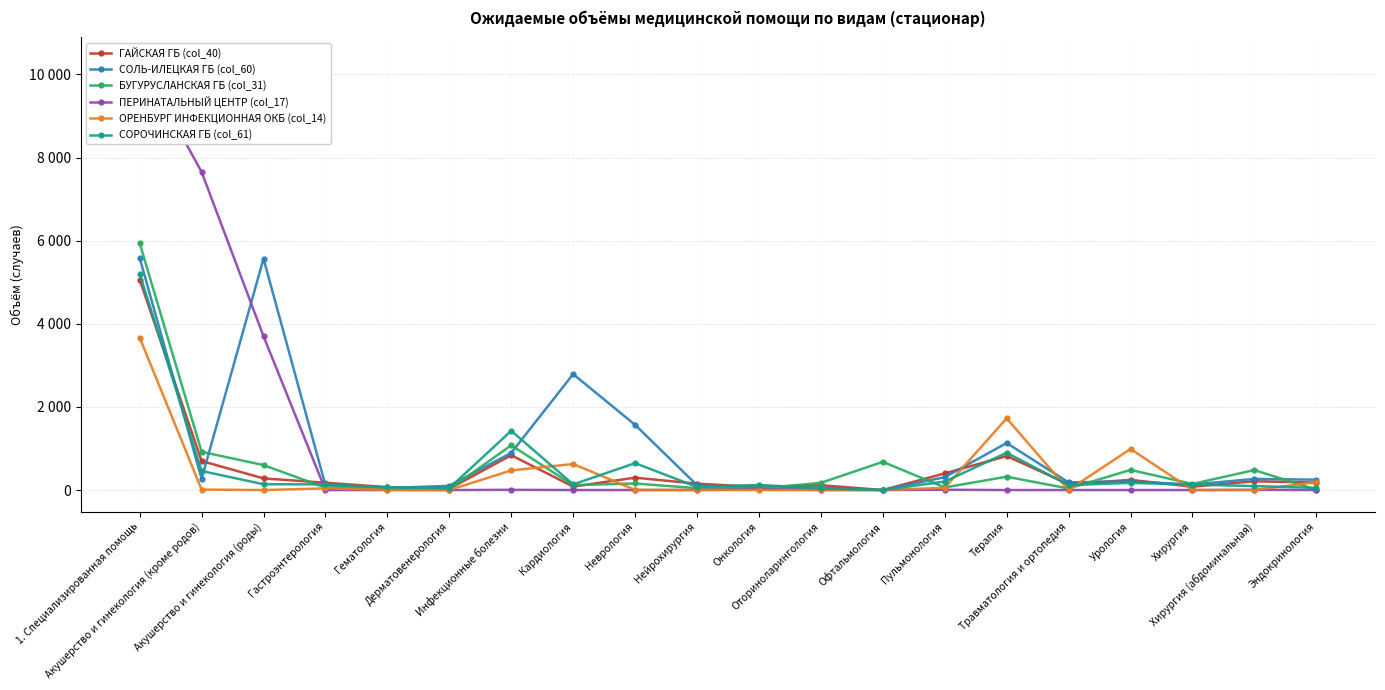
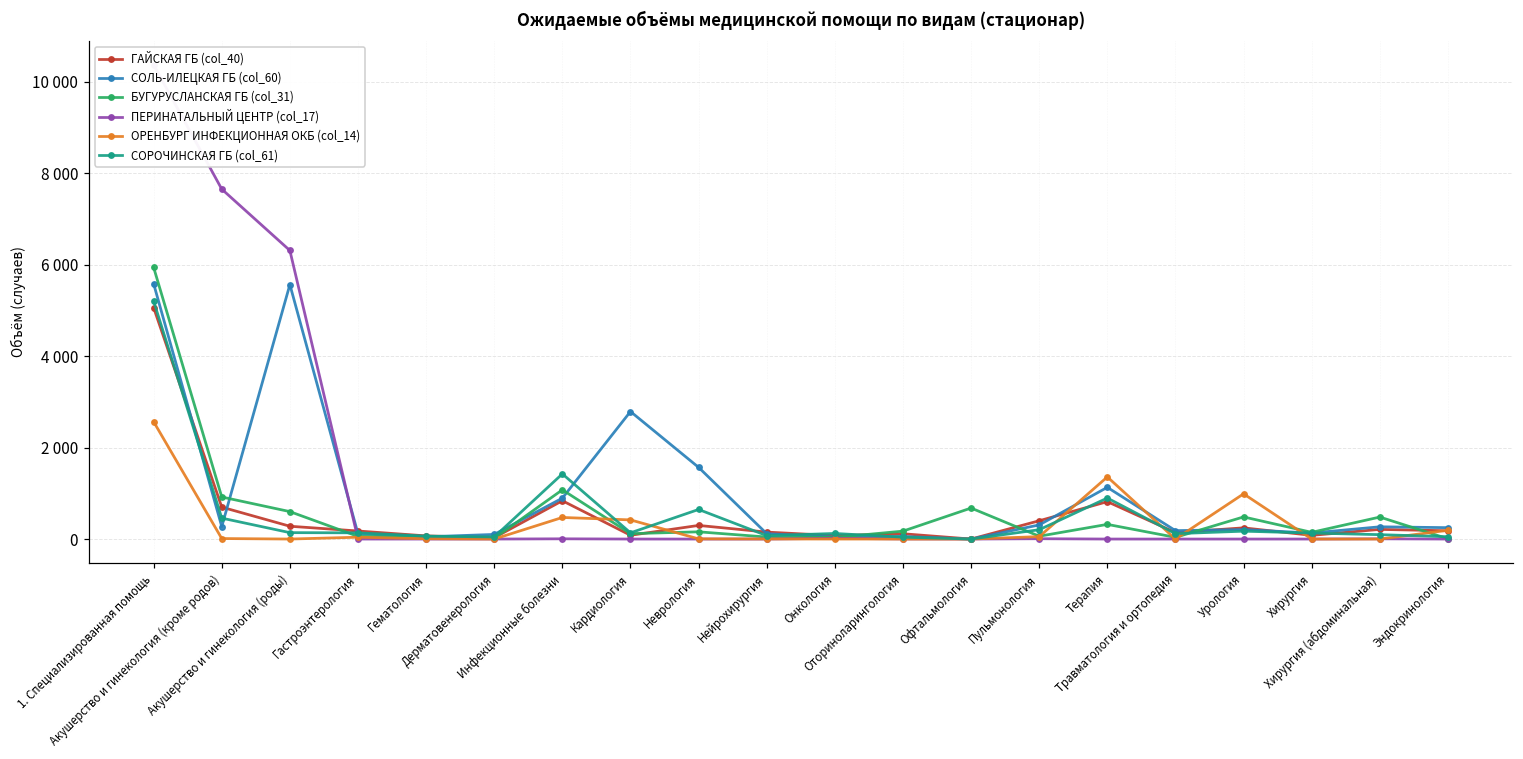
ОРЕНБУРГ ИНФЕКЦИОННАЯ ОКБ (col_14), 1. Специализированная помощь: 3700 -> 2600
ПЕРИНАТАЛЬНЫЙ ЦЕНТР (col_17), Акушерство и гинекология (роды): 3700 -> 6300
ОРЕНБУРГ ИНФЕКЦИОННАЯ ОКБ (col_14), Кардиология: 600 -> 400
ОРЕНБУРГ ИНФЕКЦИОННАЯ ОКБ (col_14), Терапия: 1700 -> 1400
